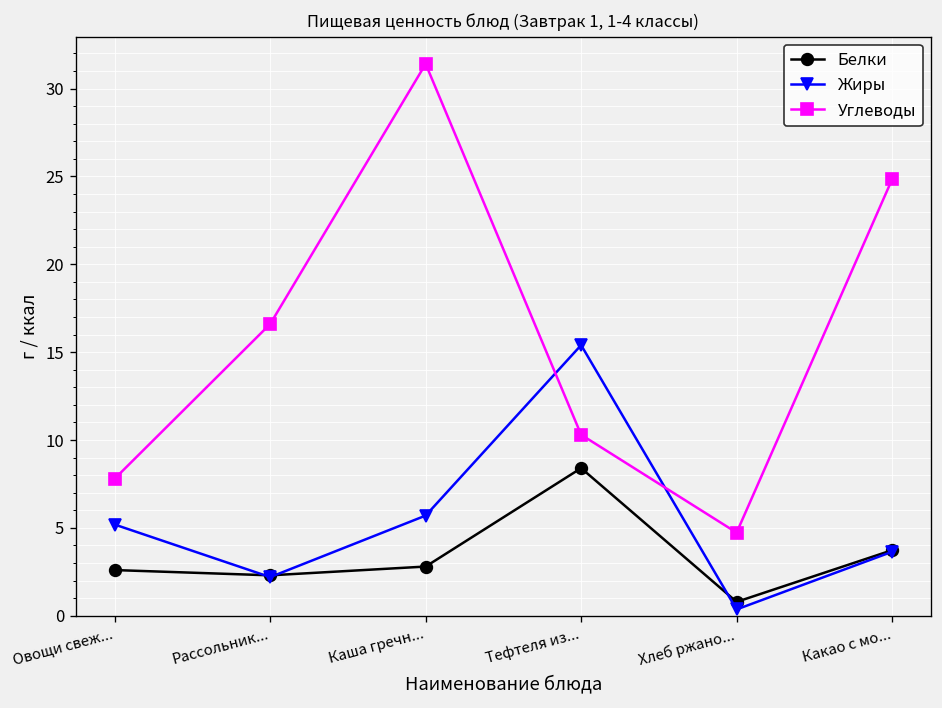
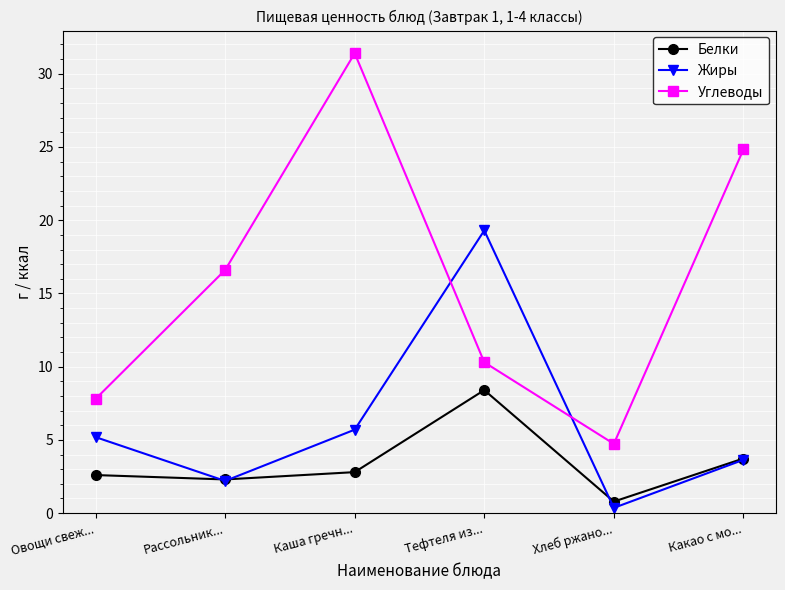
Жиры, Тефтеля из...: 15.4 -> 19.3
